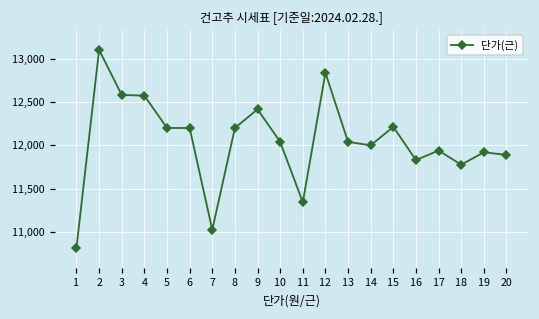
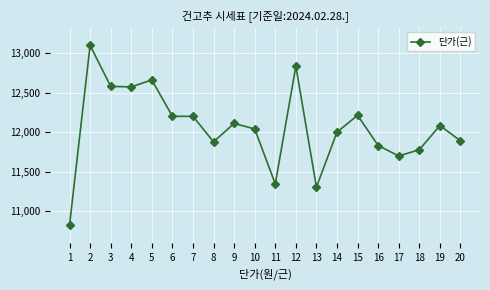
5: 12,200 -> 12,700
7: 11,000 -> 12,200
8: 12,200 -> 11,900
9: 12,400 -> 12,100
13: 12,000 -> 11,300
17: 11,900 -> 11,700
19: 11,900 -> 12,100
